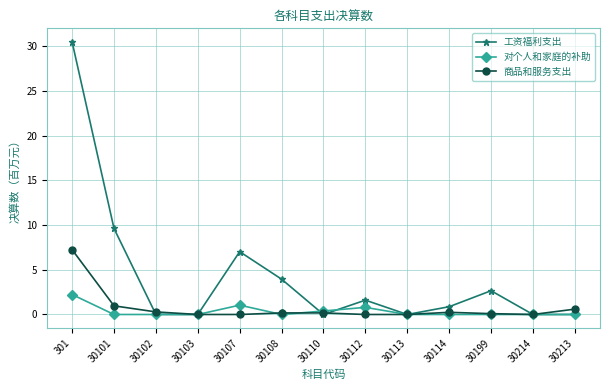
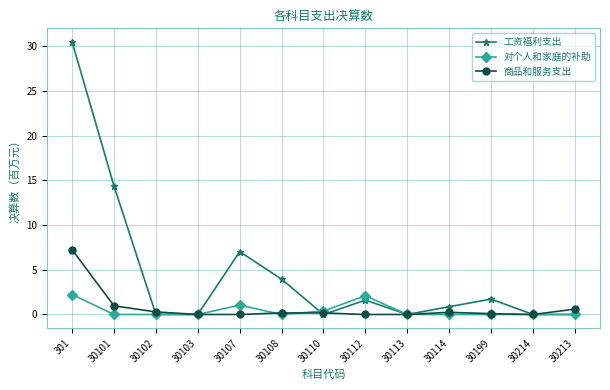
工资福利支出, 30101: 10 -> 14
对个人和家庭的补助, 30112: 1 -> 2
工资福利支出, 30199: 3 -> 2
